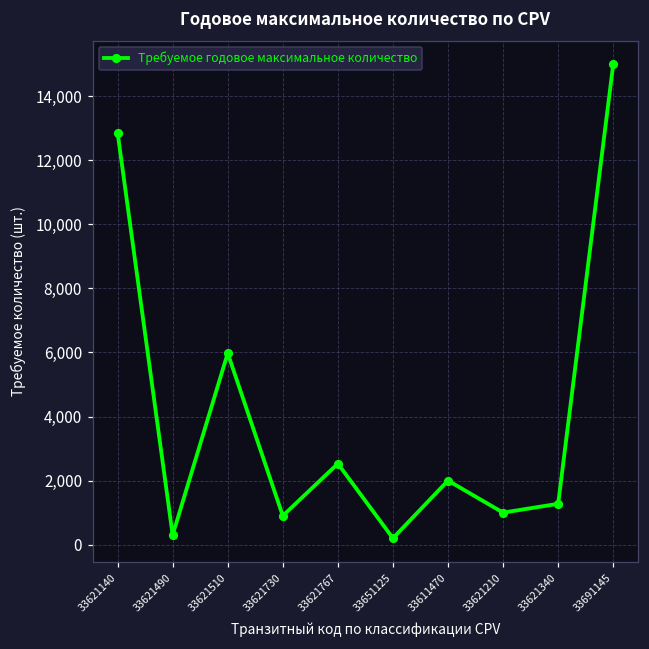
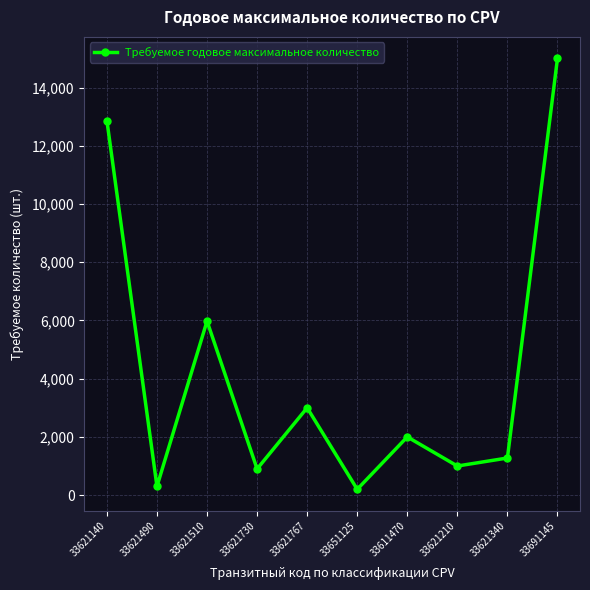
33621767: 2,500 -> 3,000
